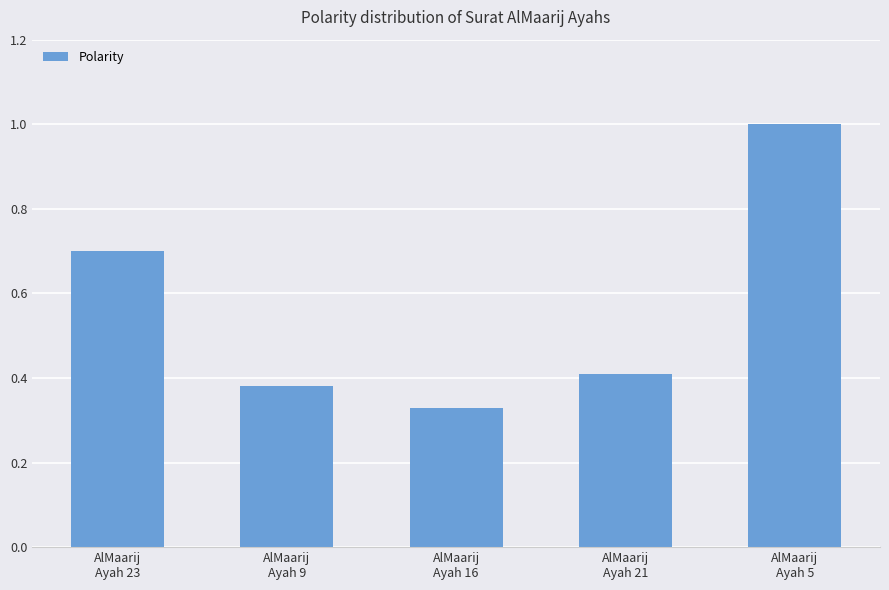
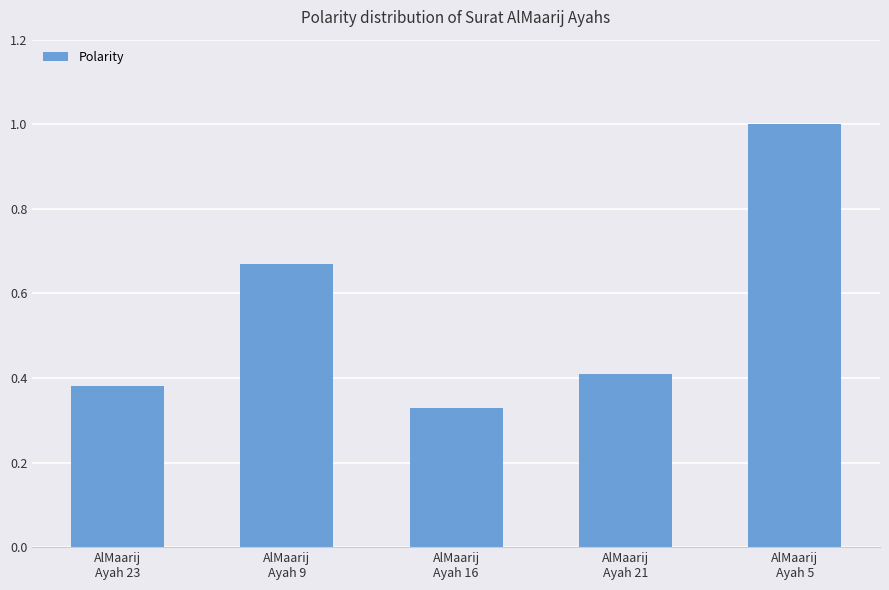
AlMaarij Ayah 23: 0.70 -> 0.38
AlMaarij Ayah 9: 0.38 -> 0.67
